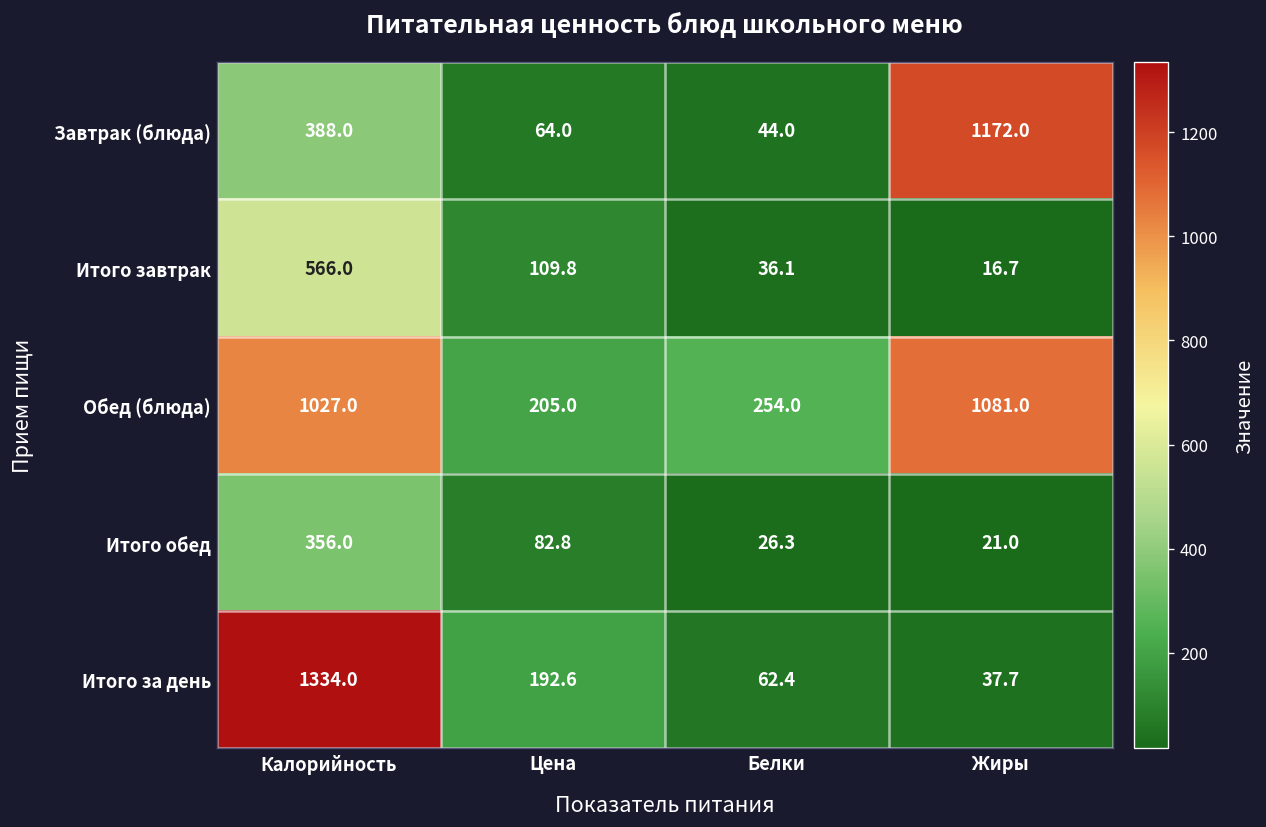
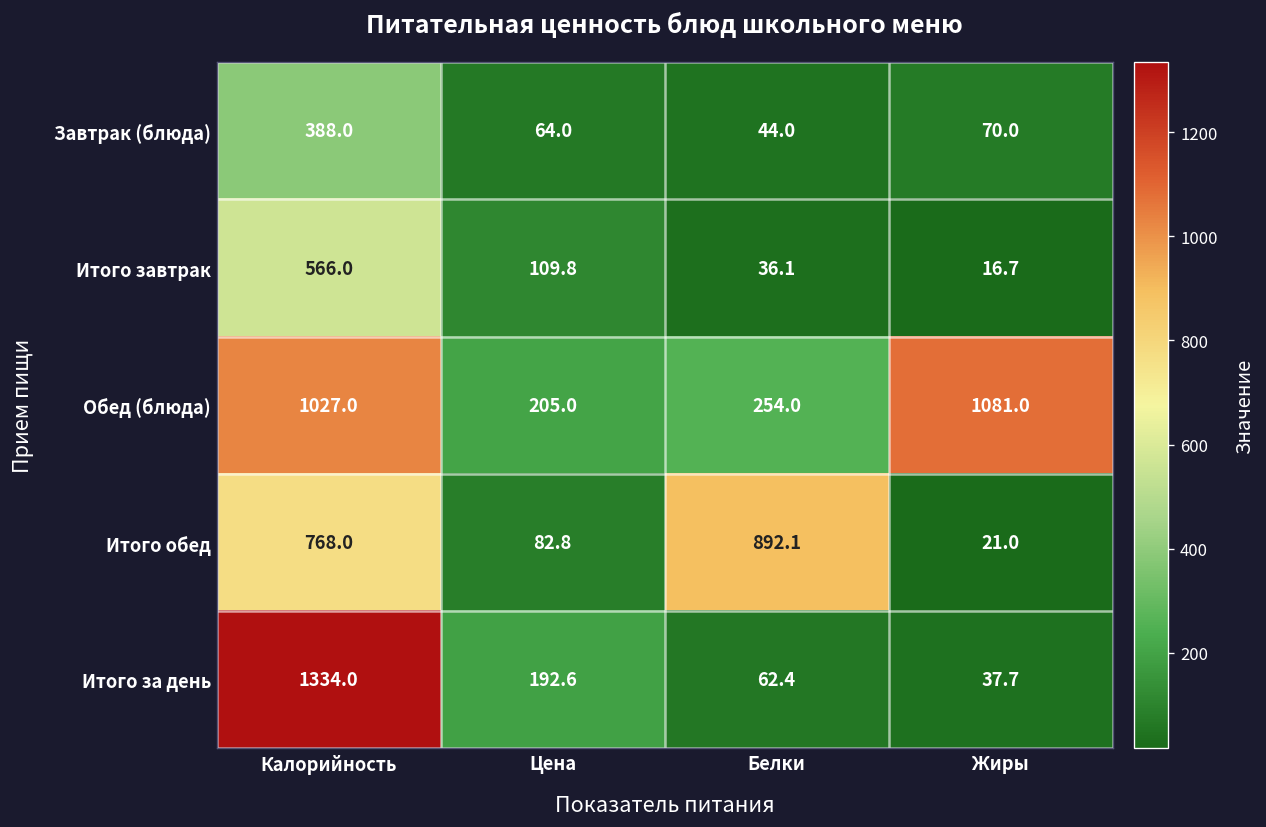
Завтрак (блюда), Жиры: 1172.0 -> 70.0
Итого обед, Калорийность: 356.0 -> 768.0
Итого обед, Белки: 26.3 -> 892.1
